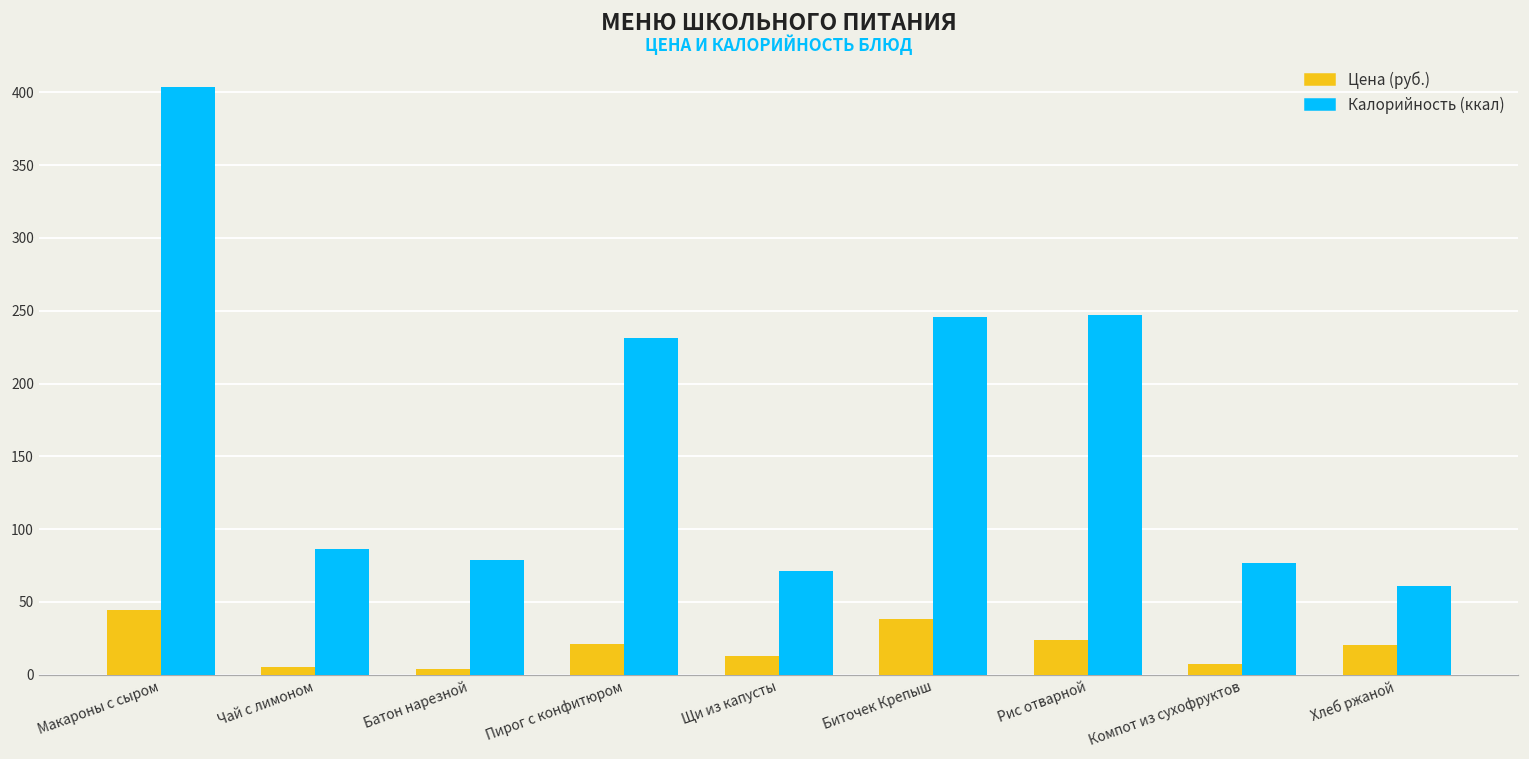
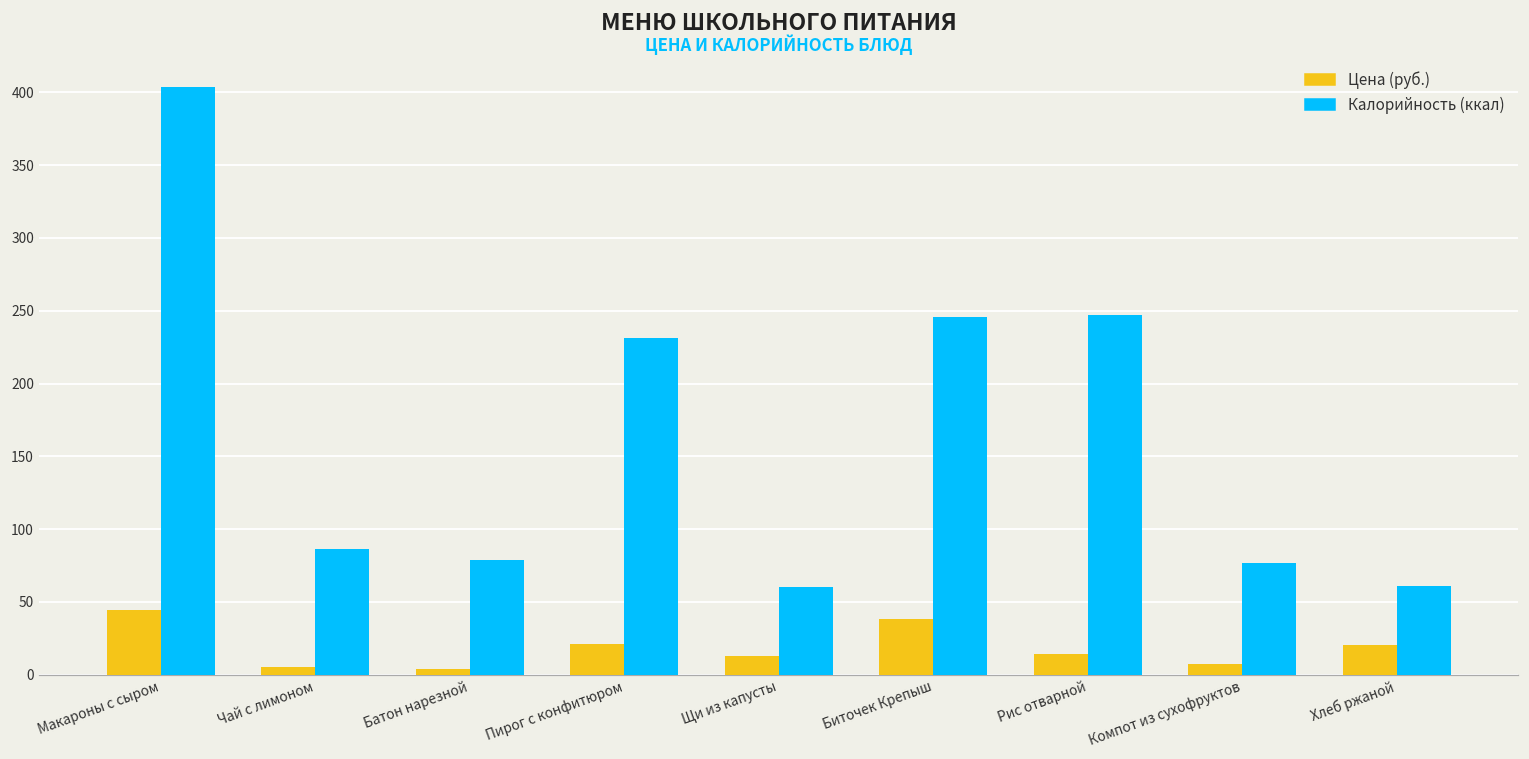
Калорийность (ккал), Щи из капусты: 71 -> 60
Цена (руб.), Рис отварной: 24 -> 14
